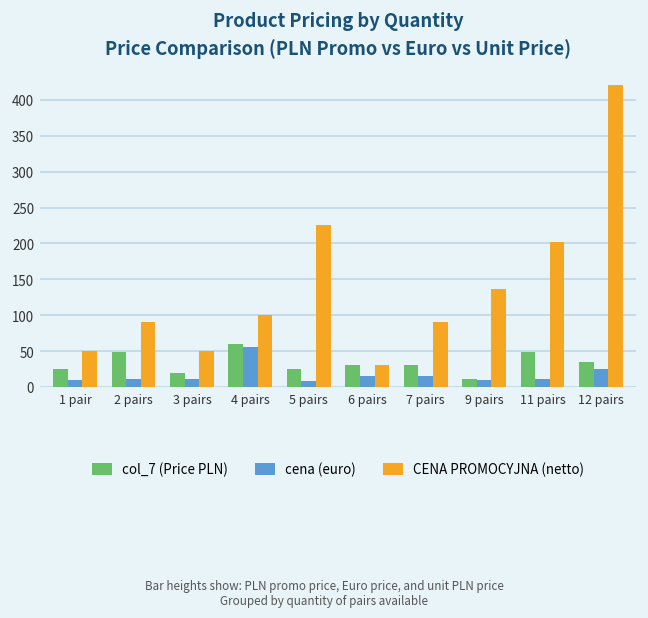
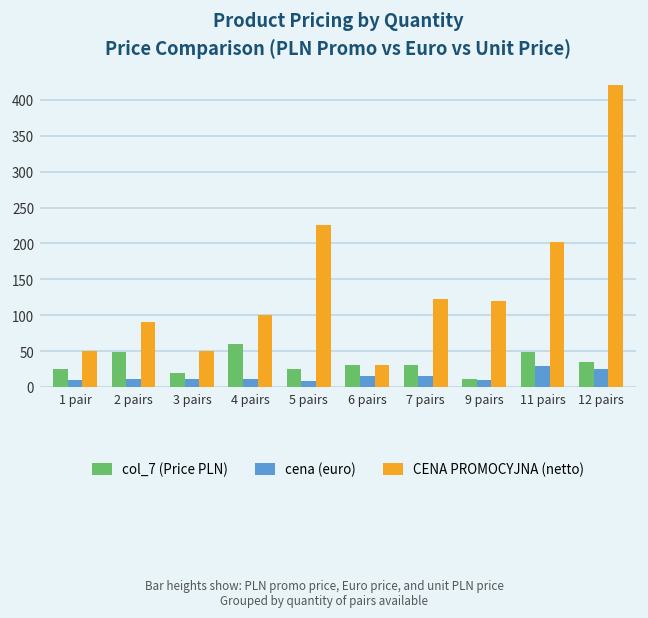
cena (euro), 4 pairs: 60 -> 10
CENA PROMOCYJNA (netto), 7 pairs: 90 -> 120
CENA PROMOCYJNA (netto), 9 pairs: 140 -> 120
cena (euro), 11 pairs: 10 -> 30
